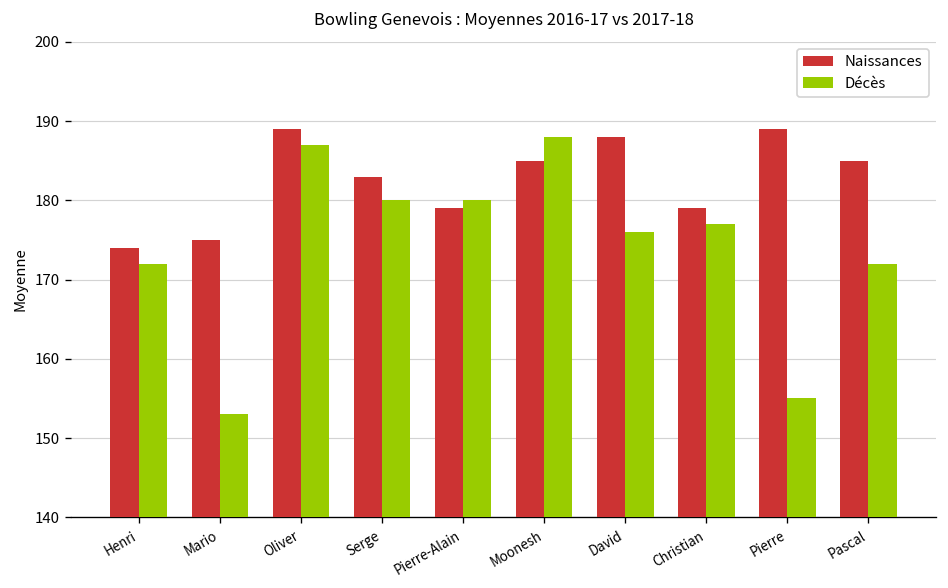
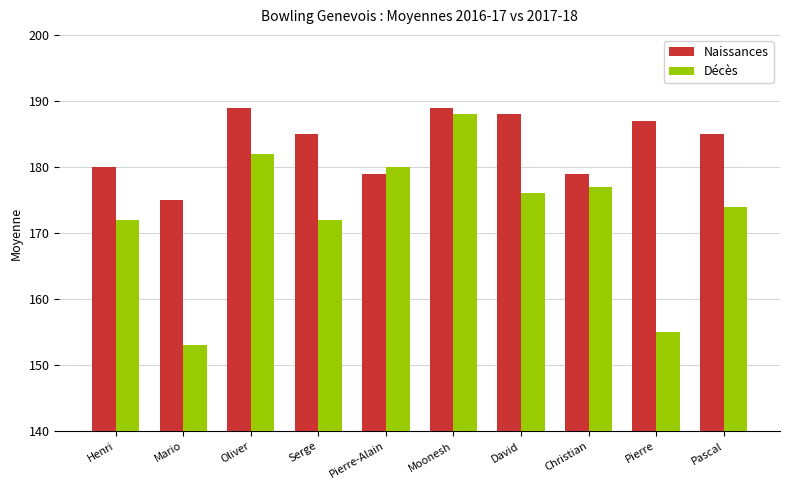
Naissances, Henri: 174 -> 180
Décès, Oliver: 187 -> 182
Naissances, Serge: 183 -> 185
Décès, Serge: 180 -> 172
Naissances, Moonesh: 185 -> 189
Naissances, Pierre: 189 -> 187
Décès, Pascal: 172 -> 174
